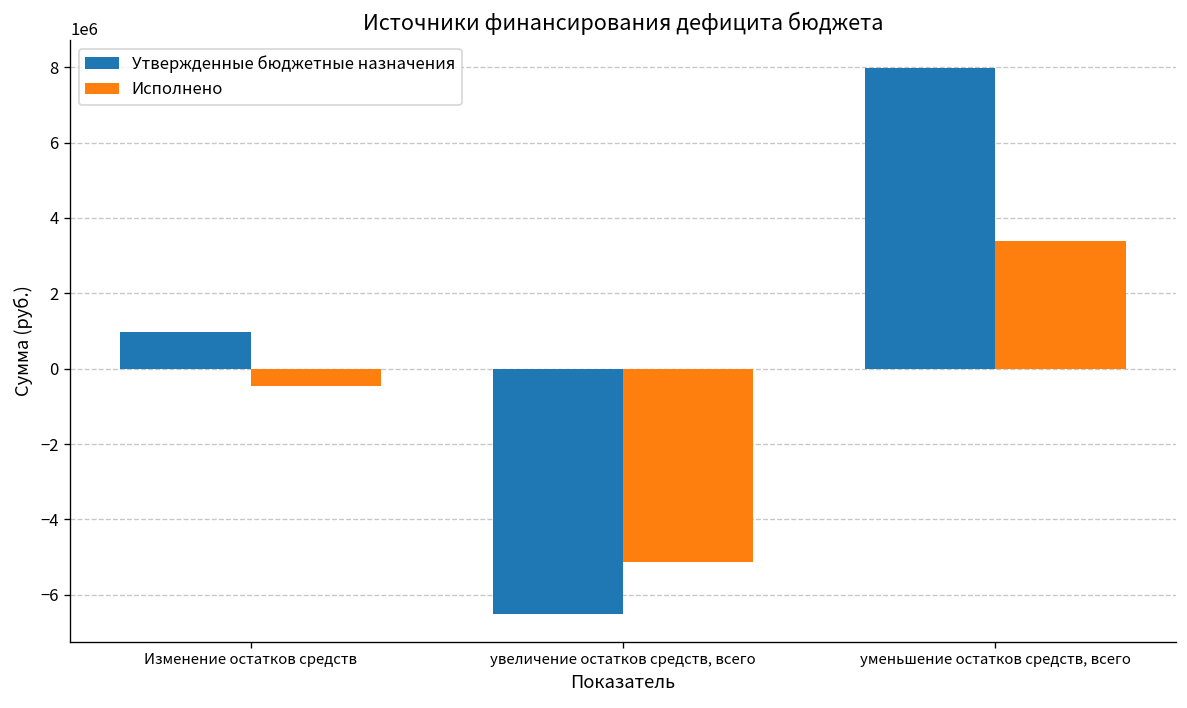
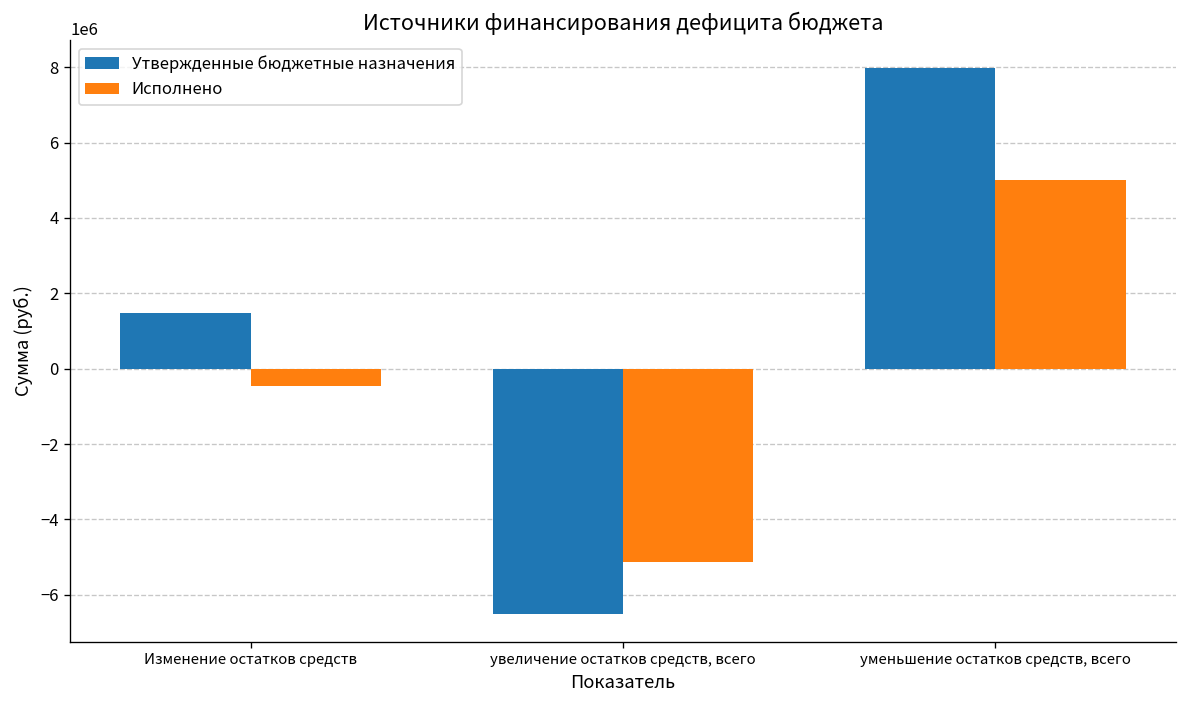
Утвержденные бюджетные назначения, Изменение остатков средств: 1000000 -> 1500000
Исполнено, уменьшение остатков средств, всего: 3400000 -> 5000000
